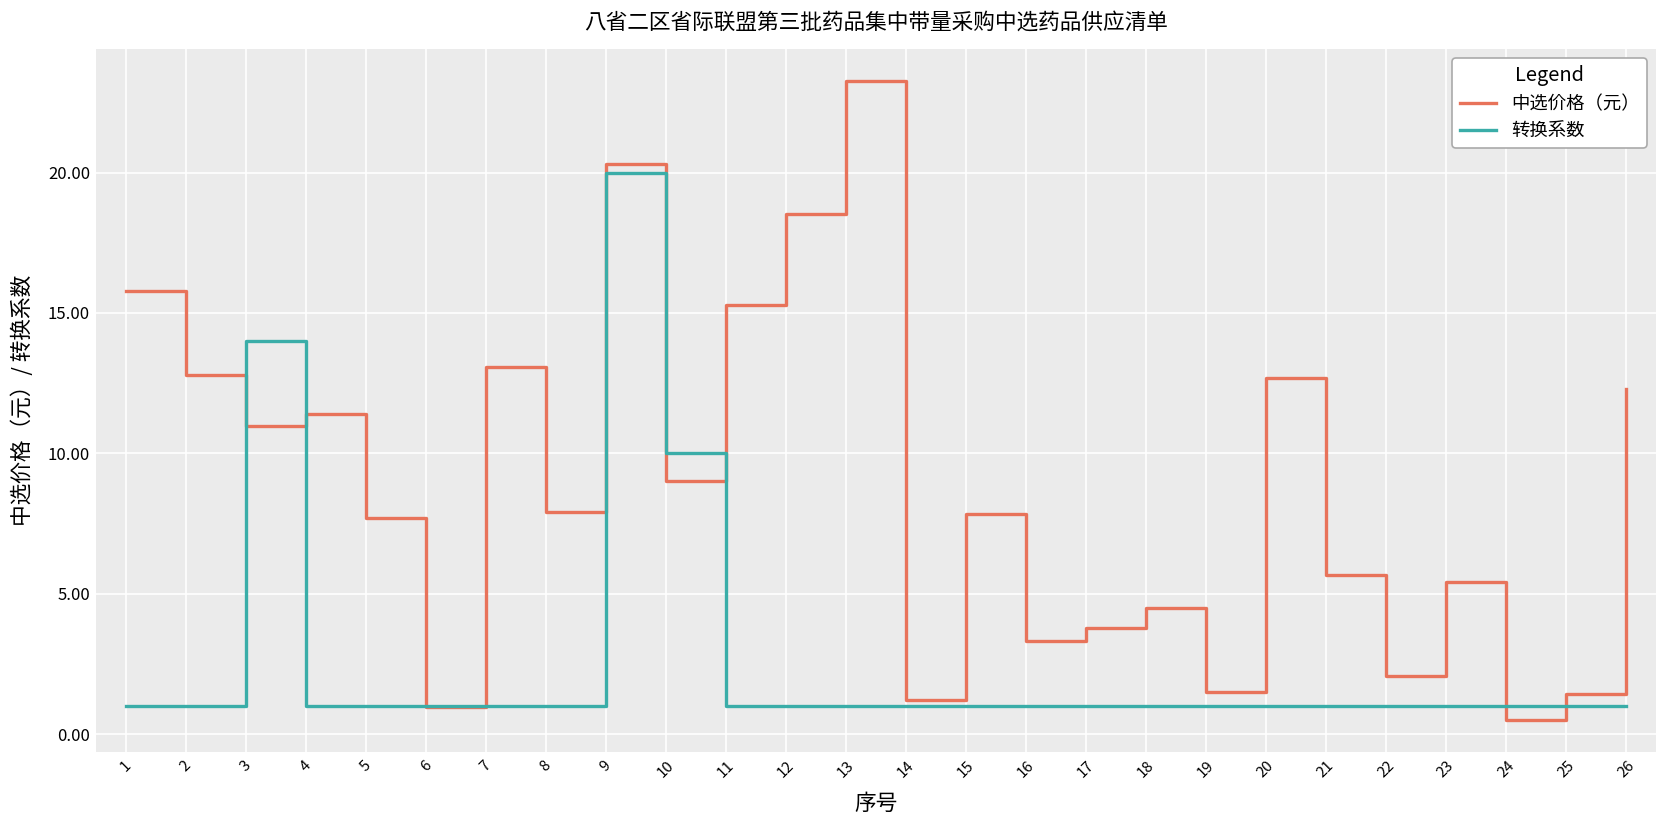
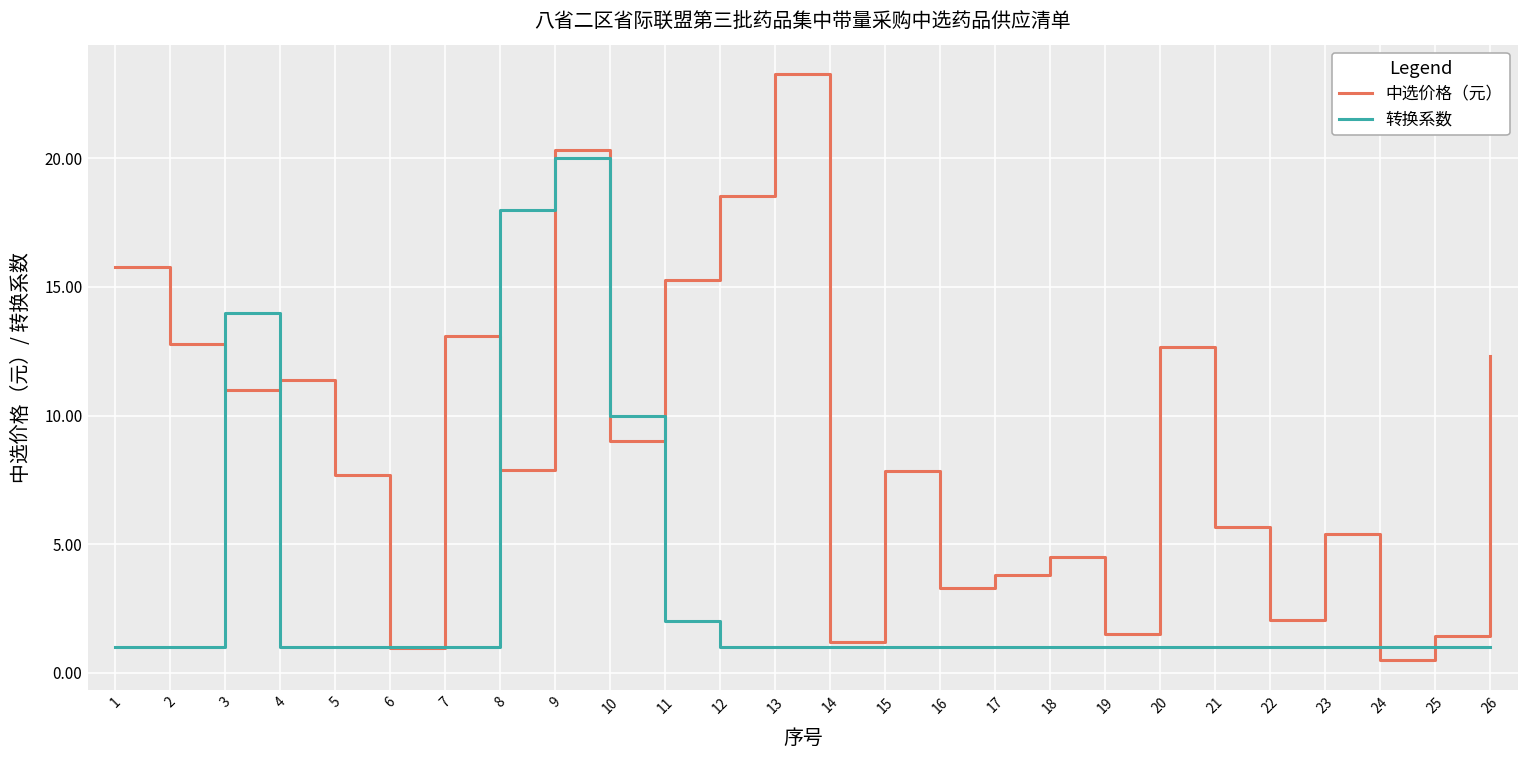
转换系数, 8: 1 -> 18
转换系数, 11: 1 -> 2
